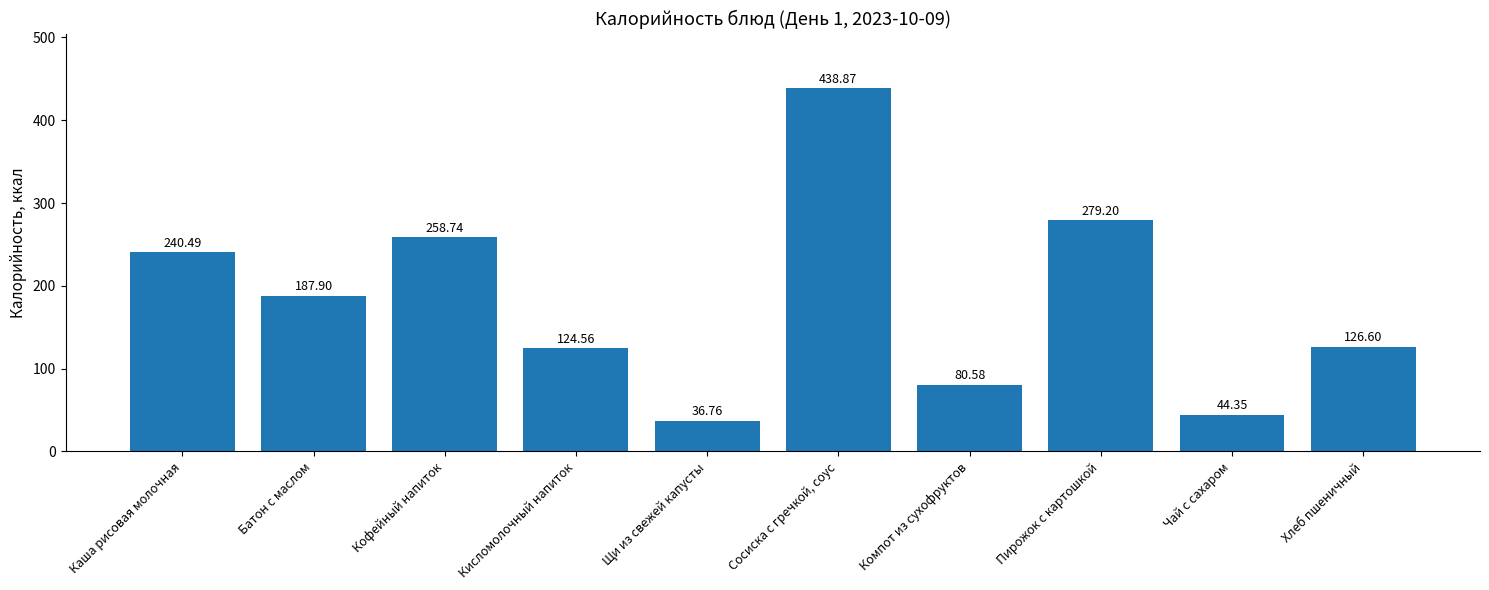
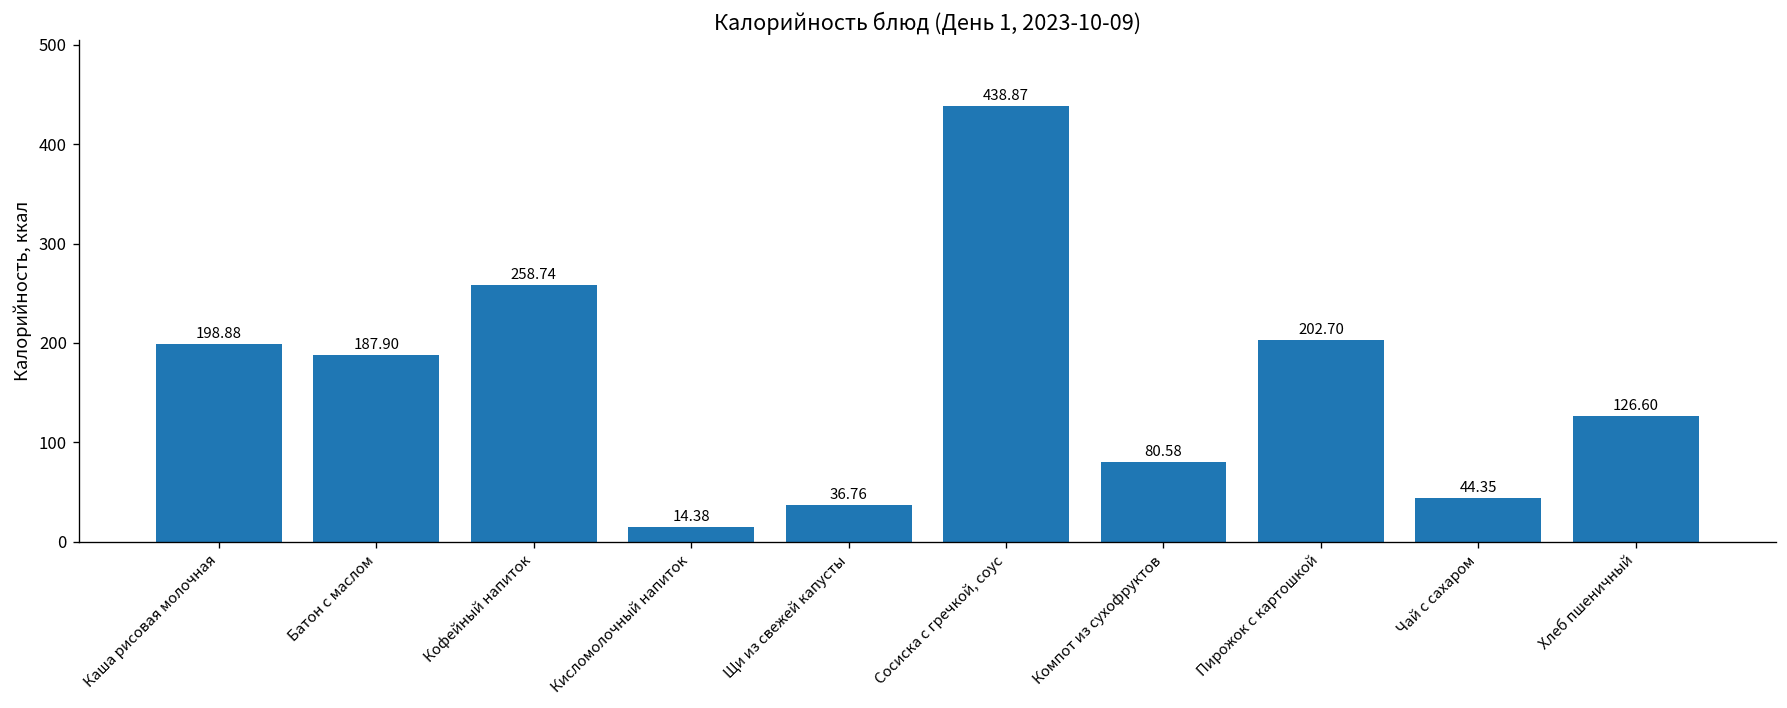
Каша рисовая молочная: 240.49 -> 198.88
Кисломолочный напиток: 124.56 -> 14.38
Пирожок с картошкой: 279.20 -> 202.70
